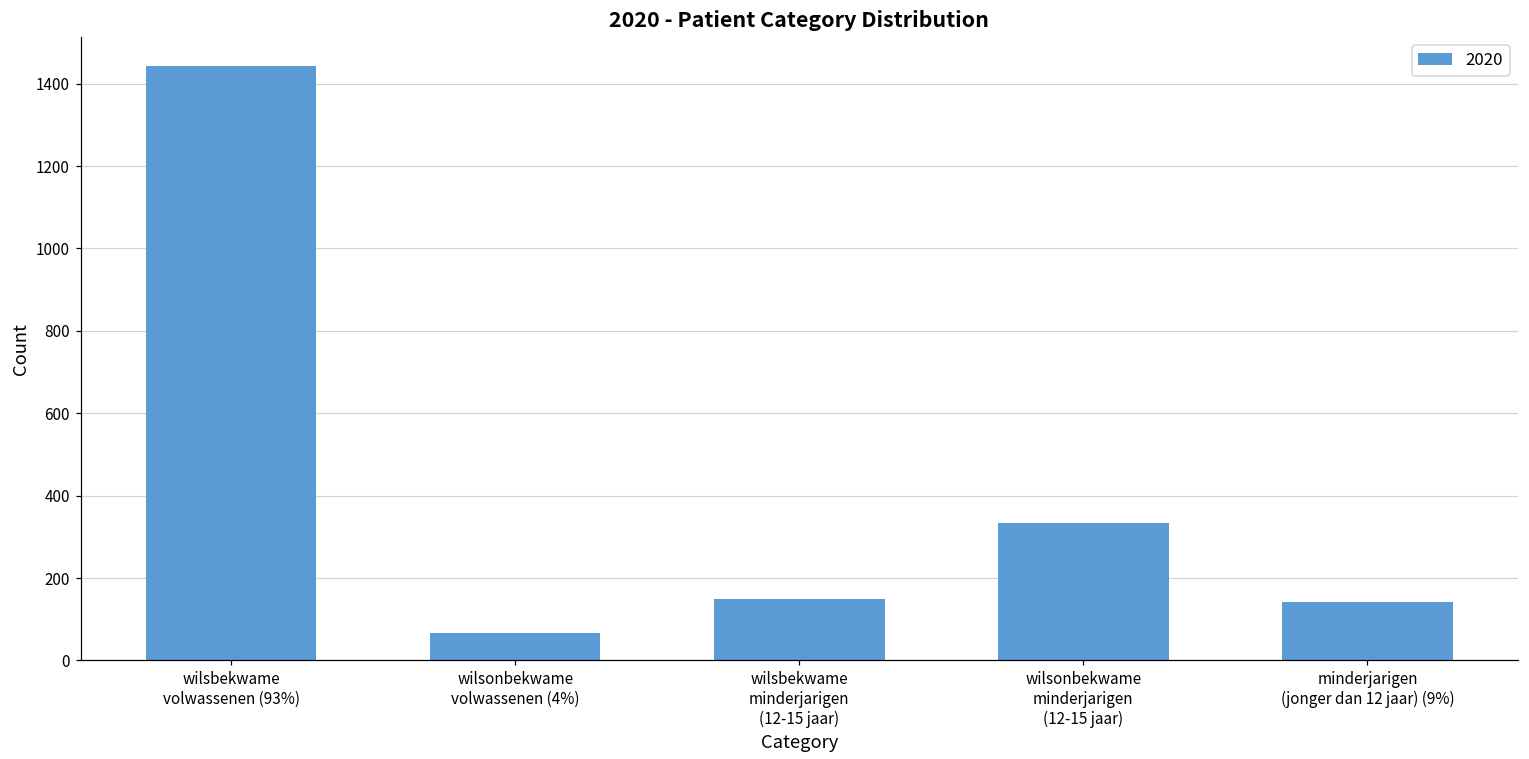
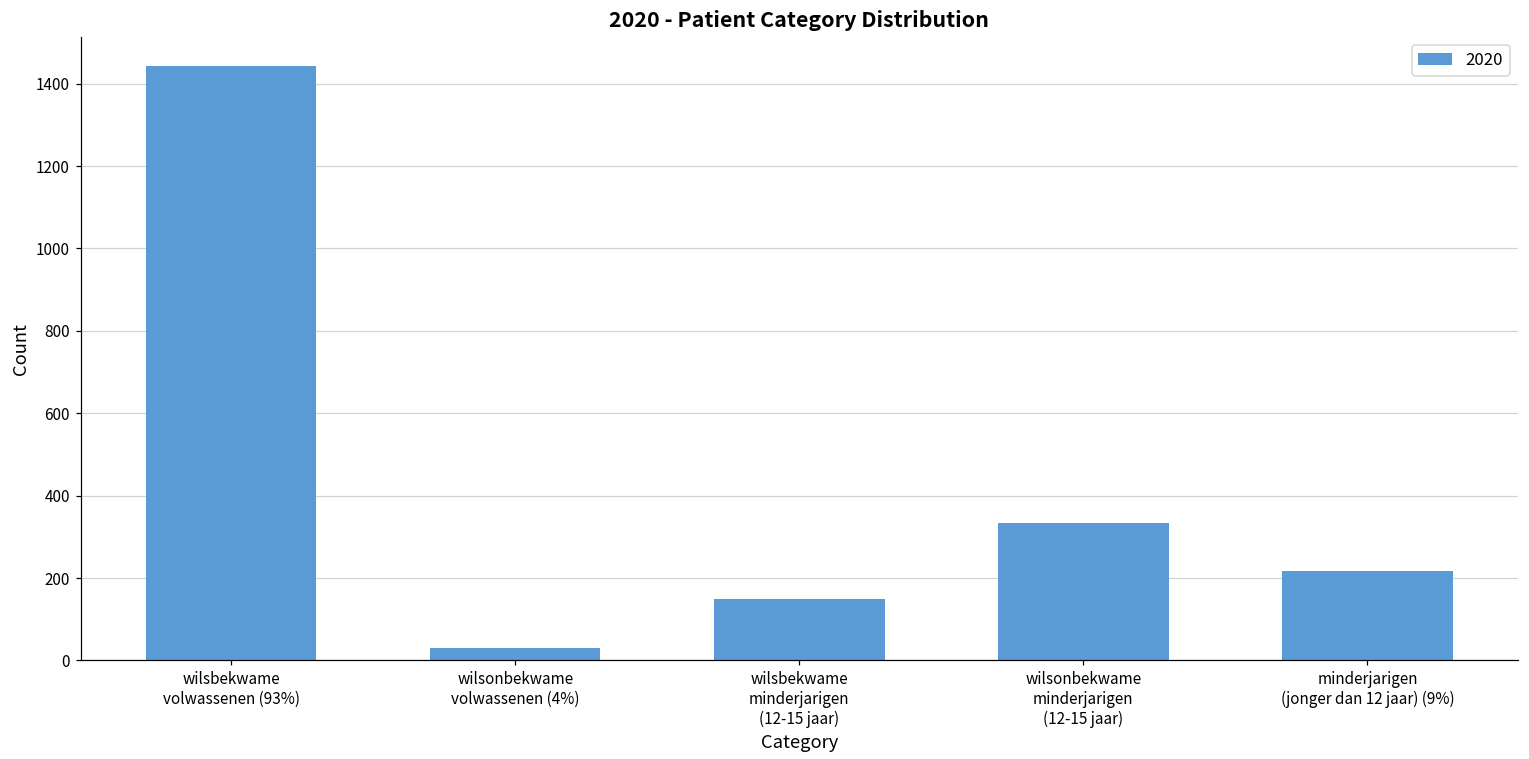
wilsonbekwame volwassenen (4%): 70 -> 30
minderjarigen (jonger dan 12 jaar) (9%): 140 -> 220
